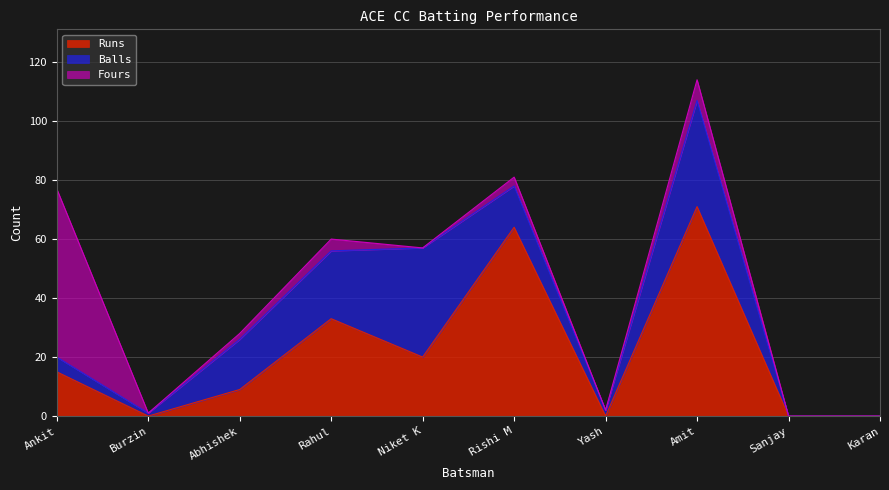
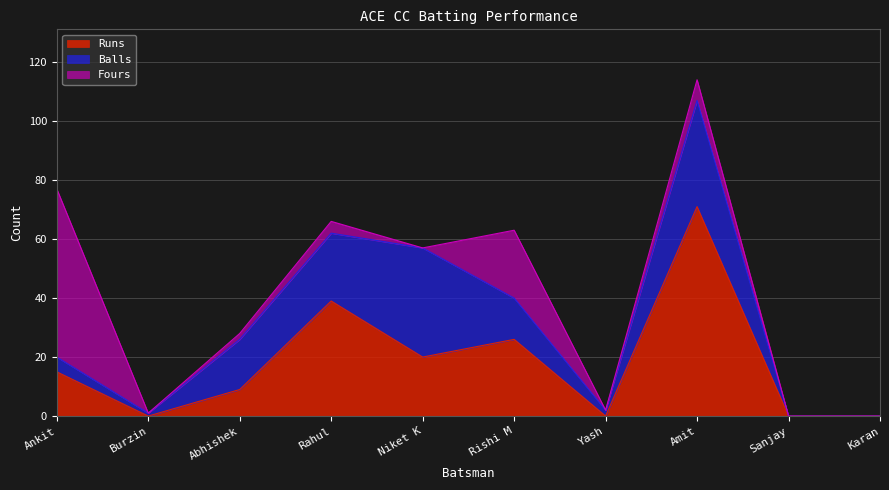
Runs, Rahul: 33 -> 39
Runs, Rishi M: 64 -> 26
Fours, Rishi M: 3 -> 23
